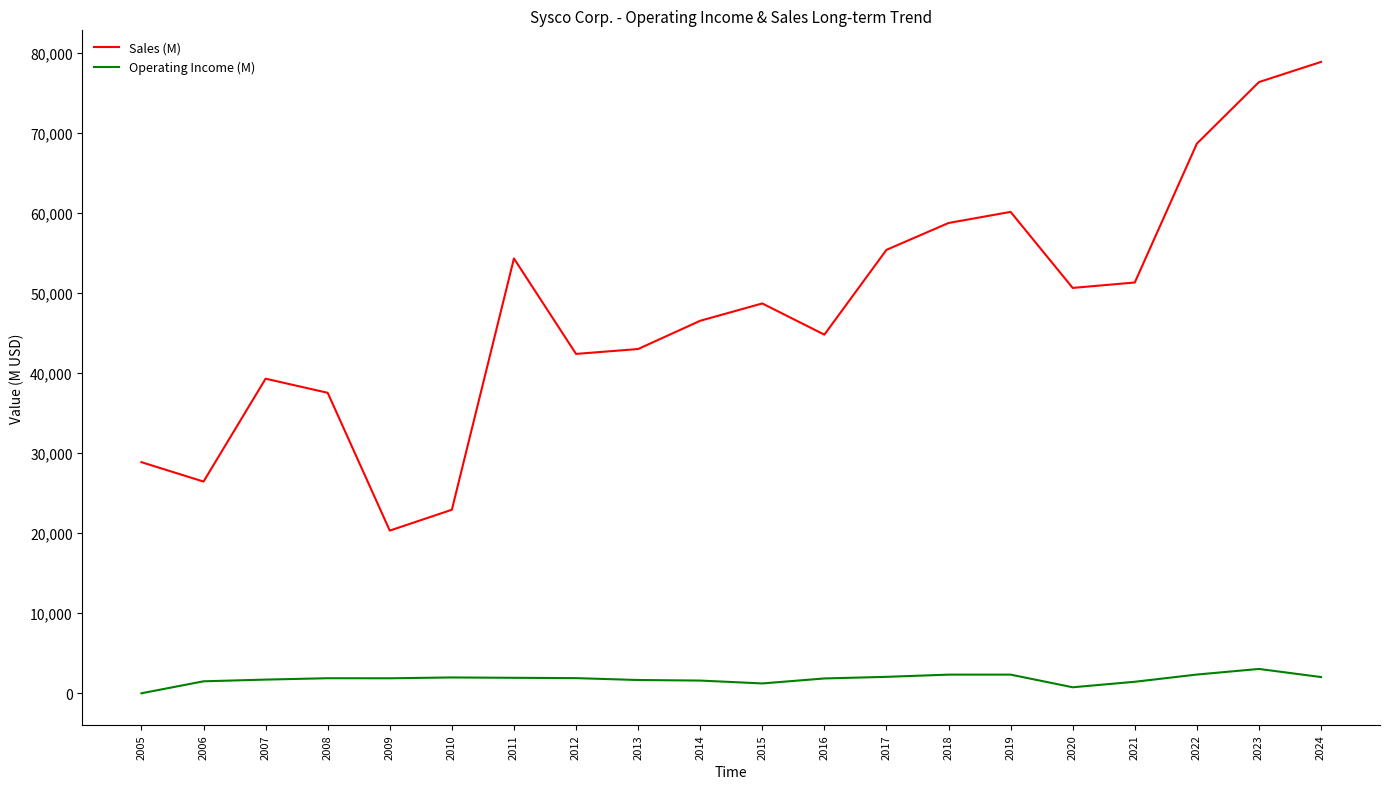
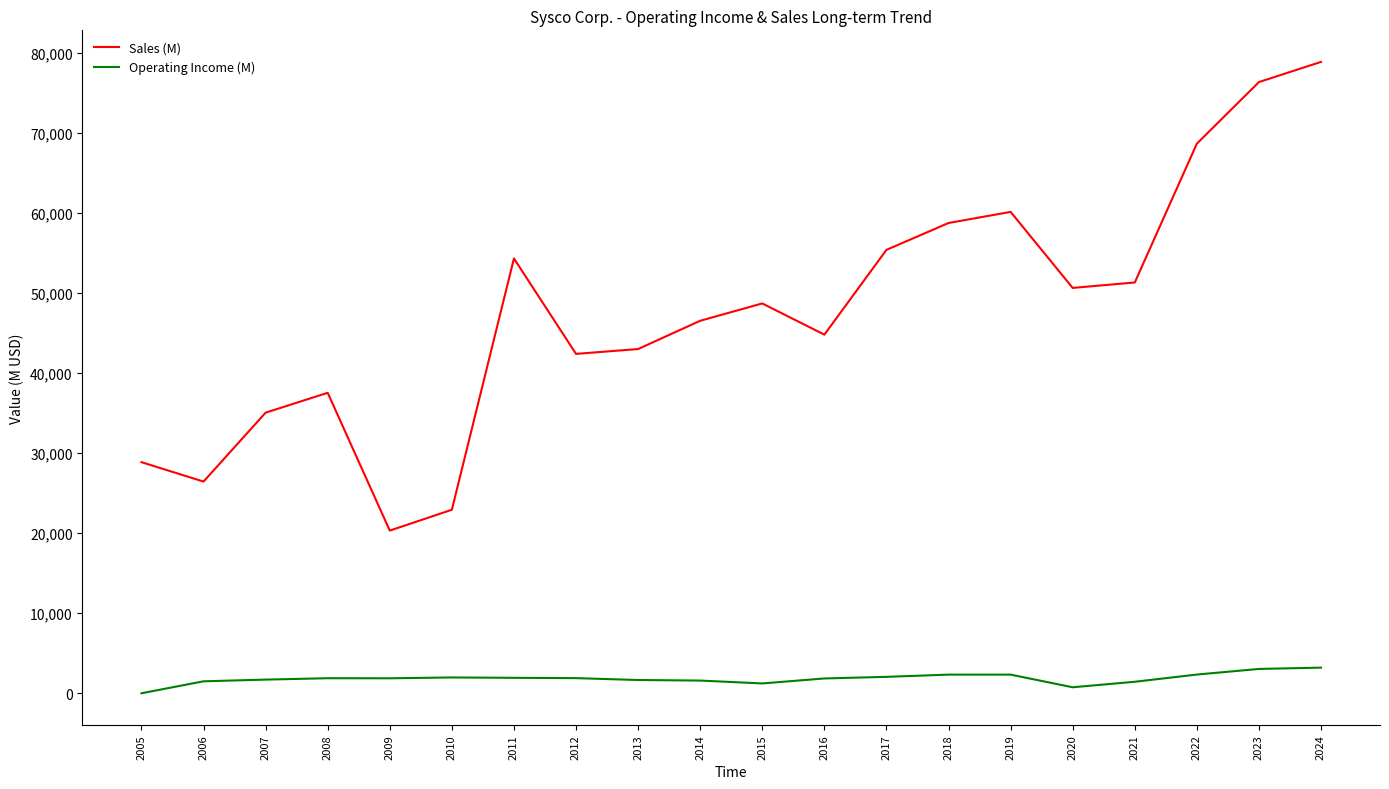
Sales (M), 2007: 39,000 -> 35,000
Operating Income (M), 2024: 2,000 -> 3,000
